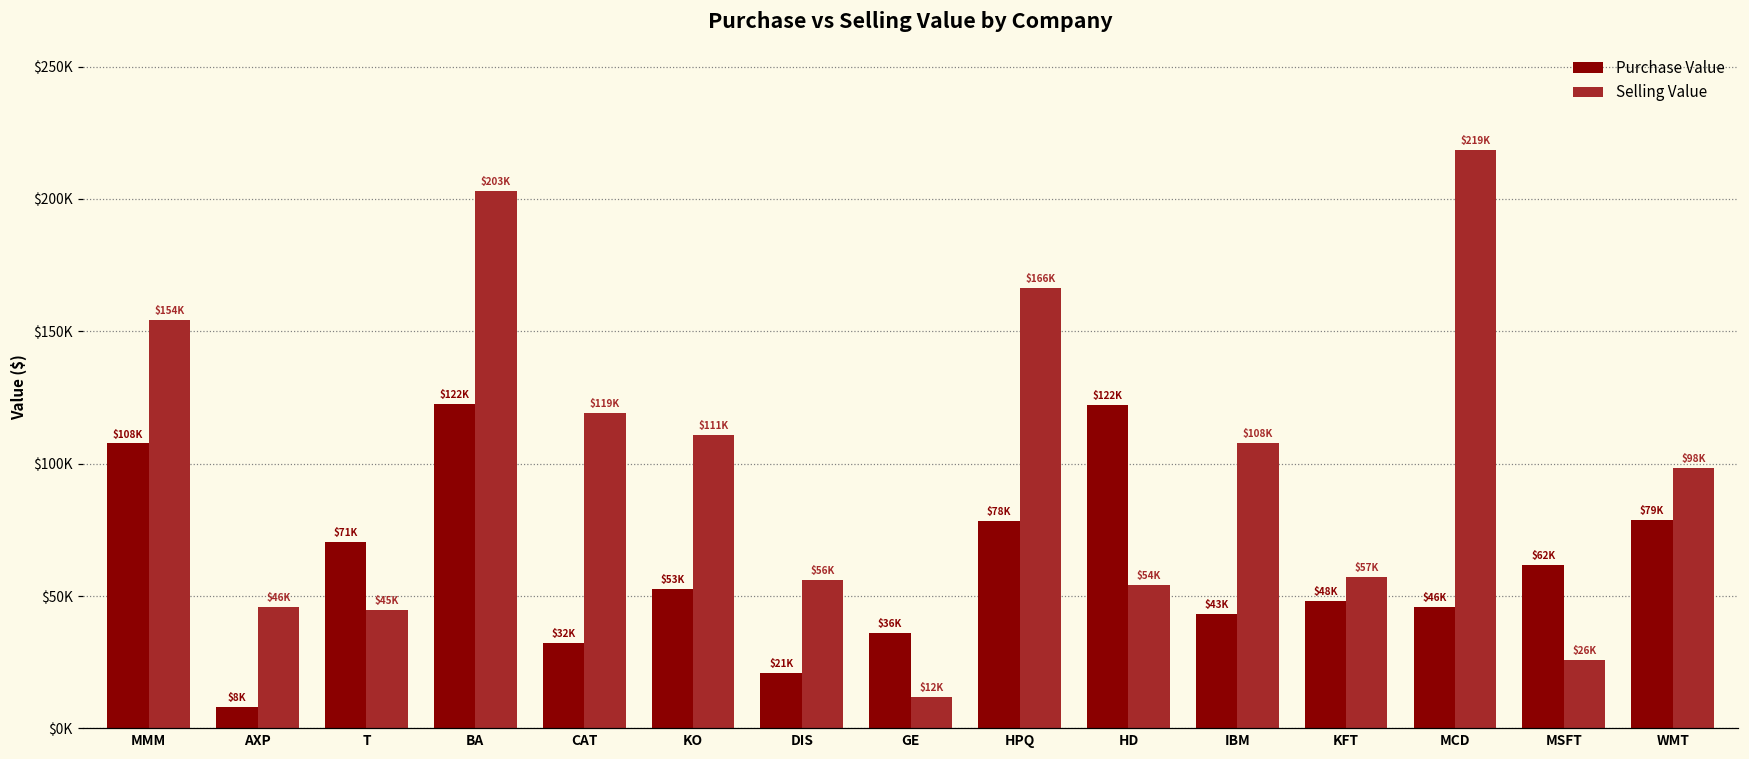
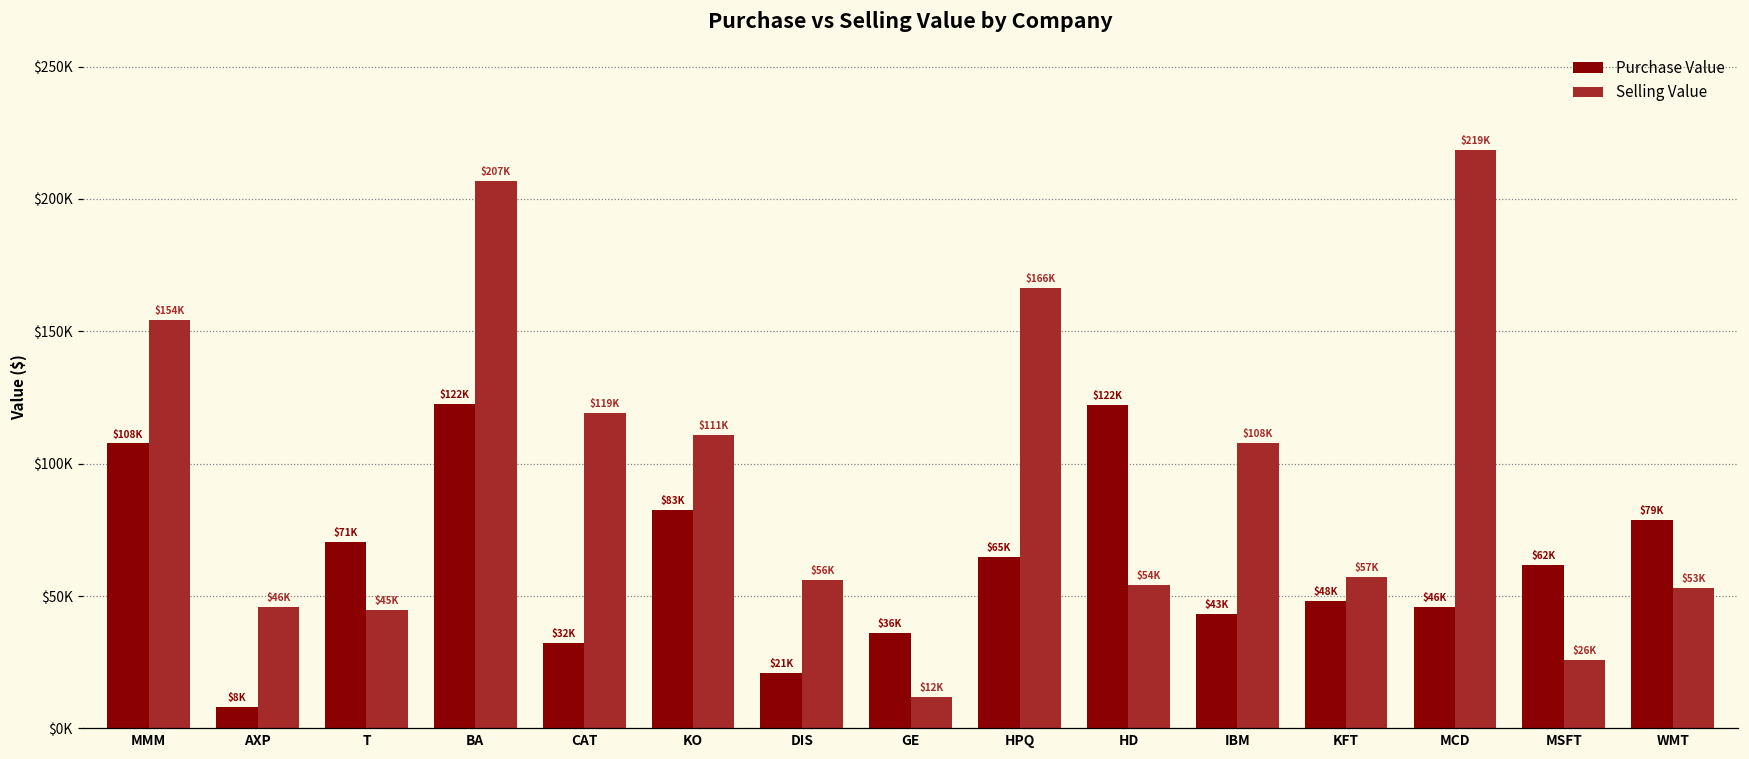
Selling Value, BA: $203K -> $207K
Purchase Value, KO: $53K -> $83K
Purchase Value, HPQ: $78K -> $65K
Selling Value, WMT: $98K -> $53K
